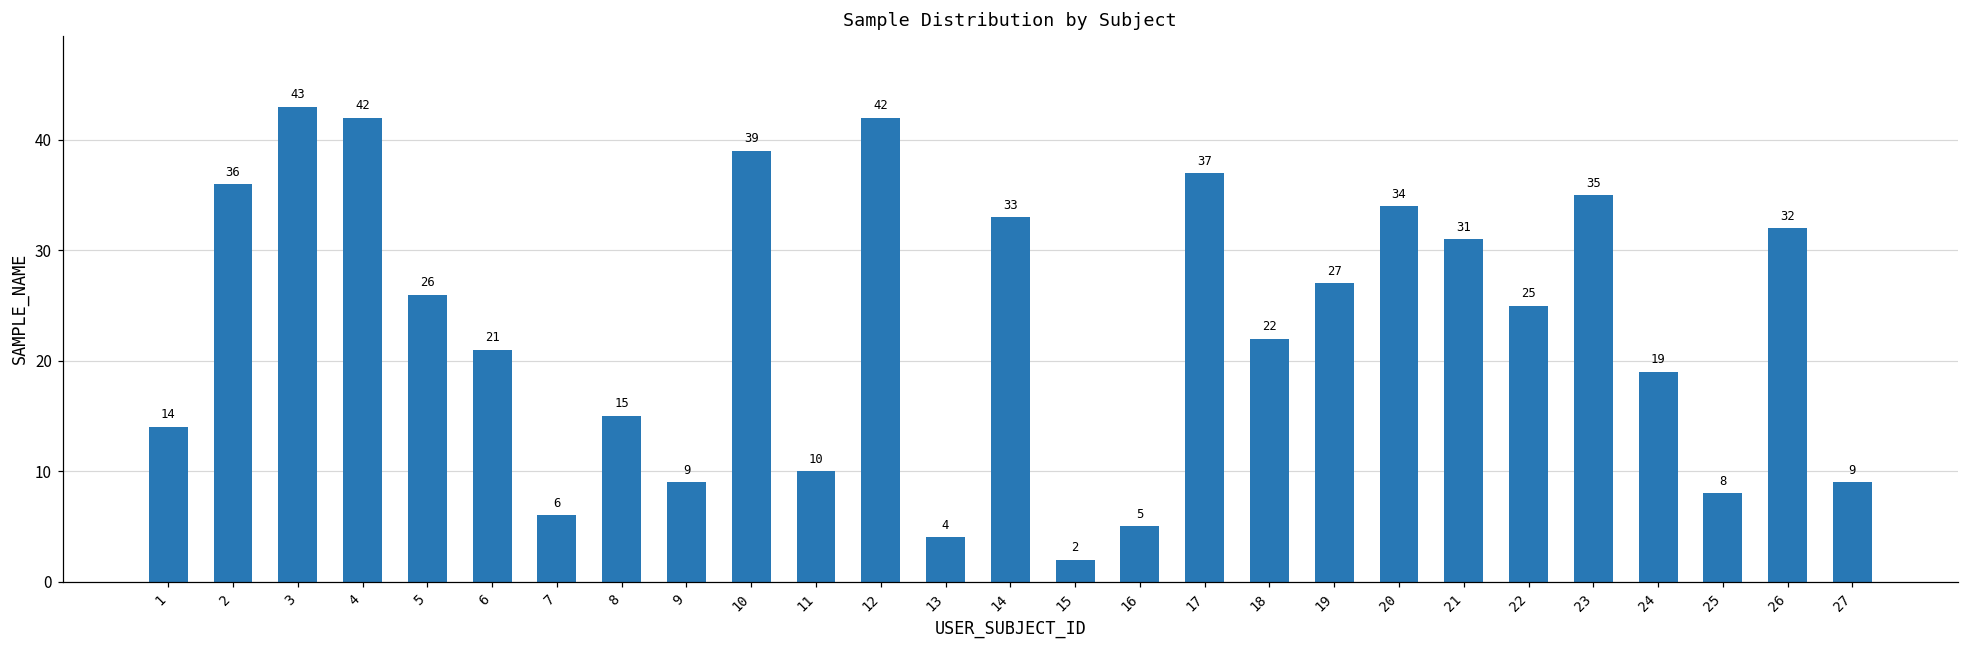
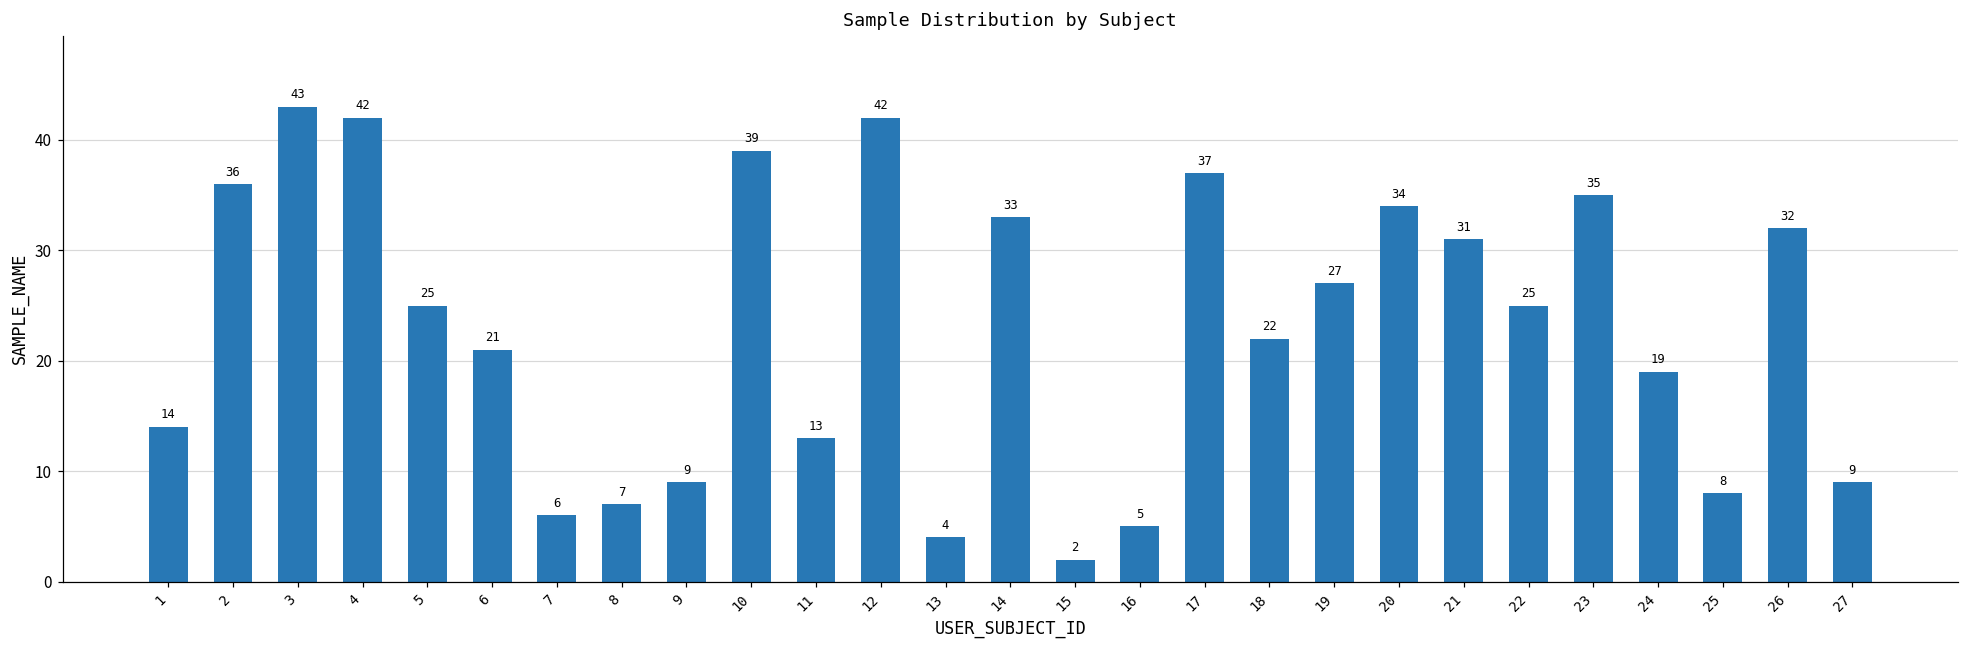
5: 26 -> 25
8: 15 -> 7
11: 10 -> 13
